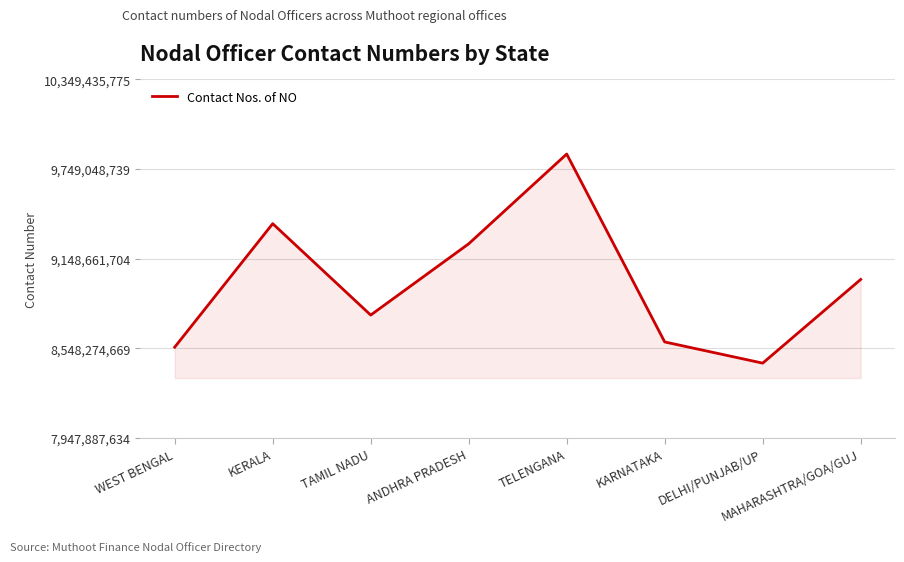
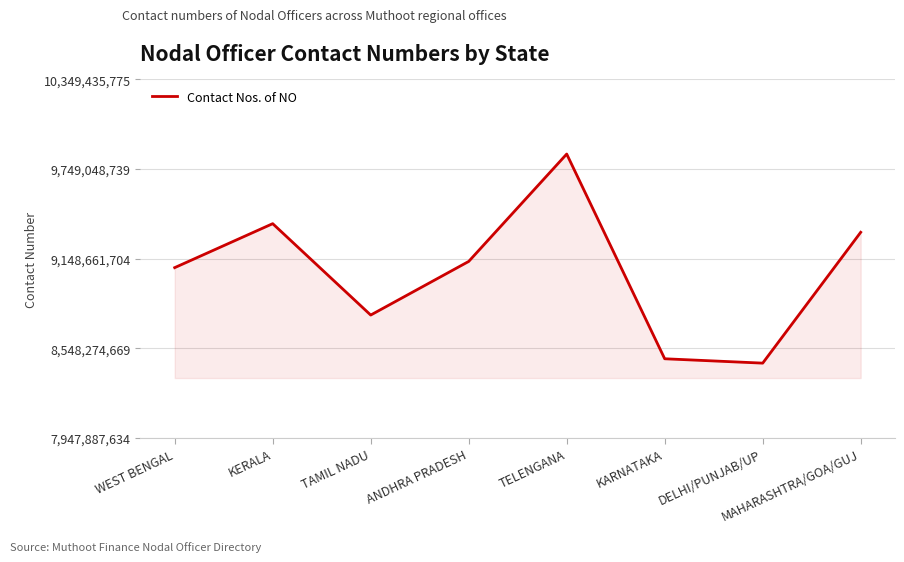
WEST BENGAL: 8,550,000,000 -> 9,090,000,000
ANDHRA PRADESH: 9,250,000,000 -> 9,130,000,000
KARNATAKA: 8,590,000,000 -> 8,480,000,000
MAHARASHTRA/GOA/GUJ: 9,010,000,000 -> 9,330,000,000
